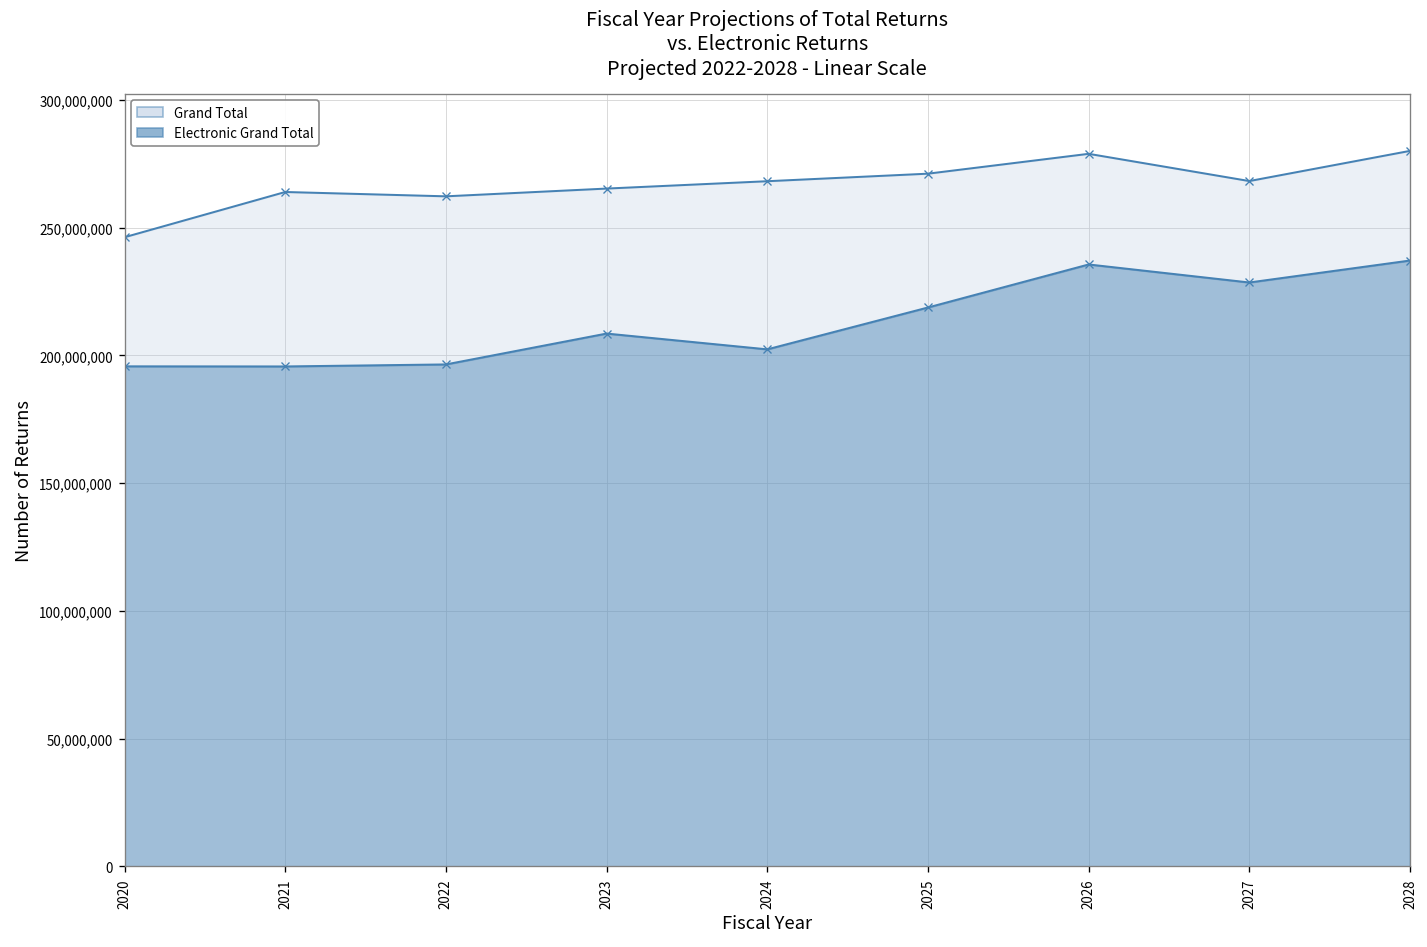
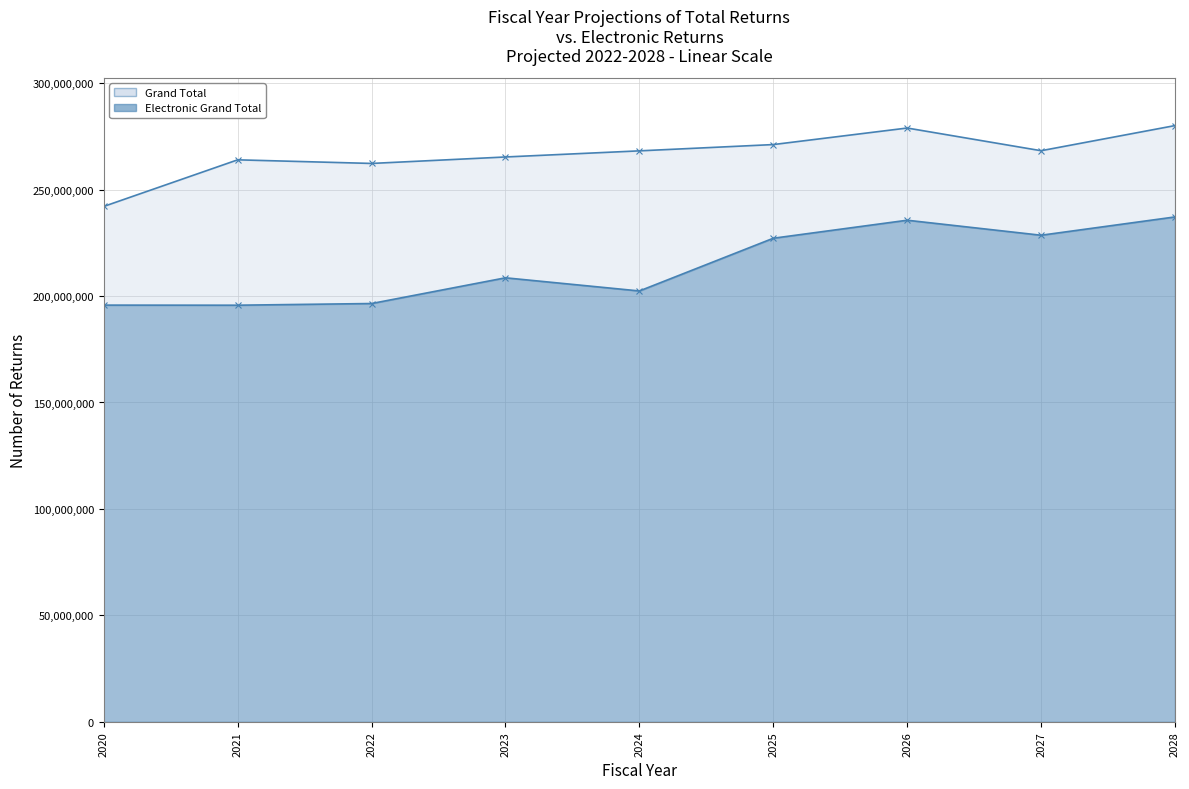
Grand Total, 2020: 246,000,000 -> 242,000,000
Electronic Grand Total, 2025: 219,000,000 -> 227,000,000
